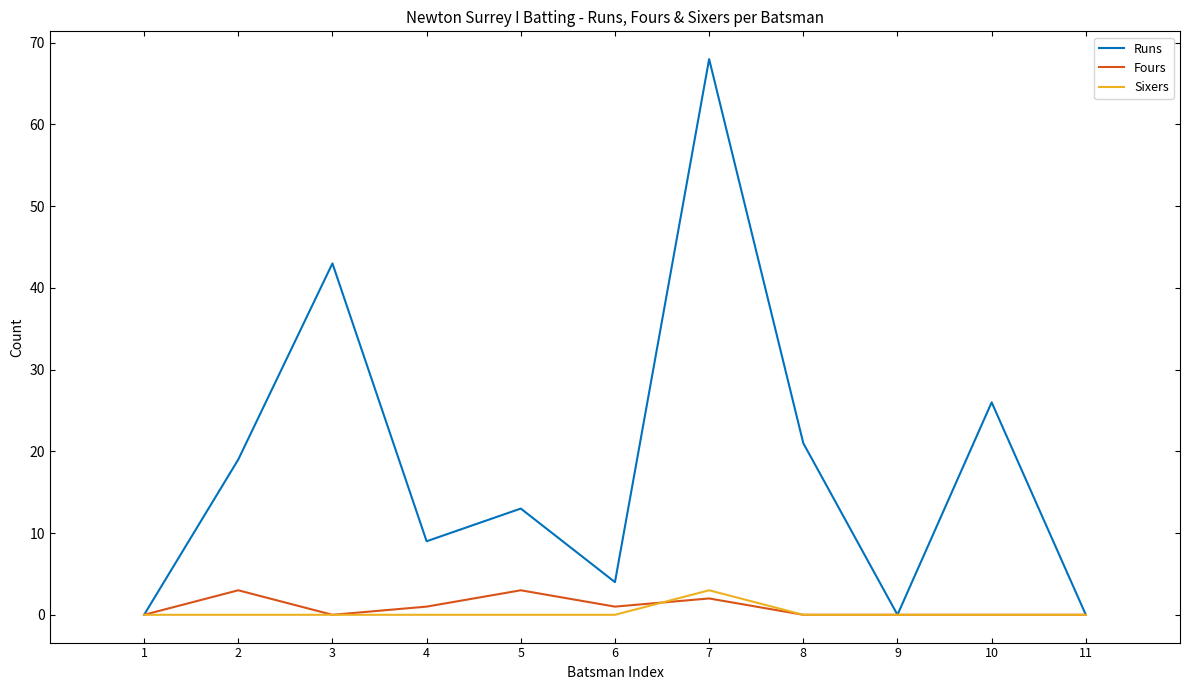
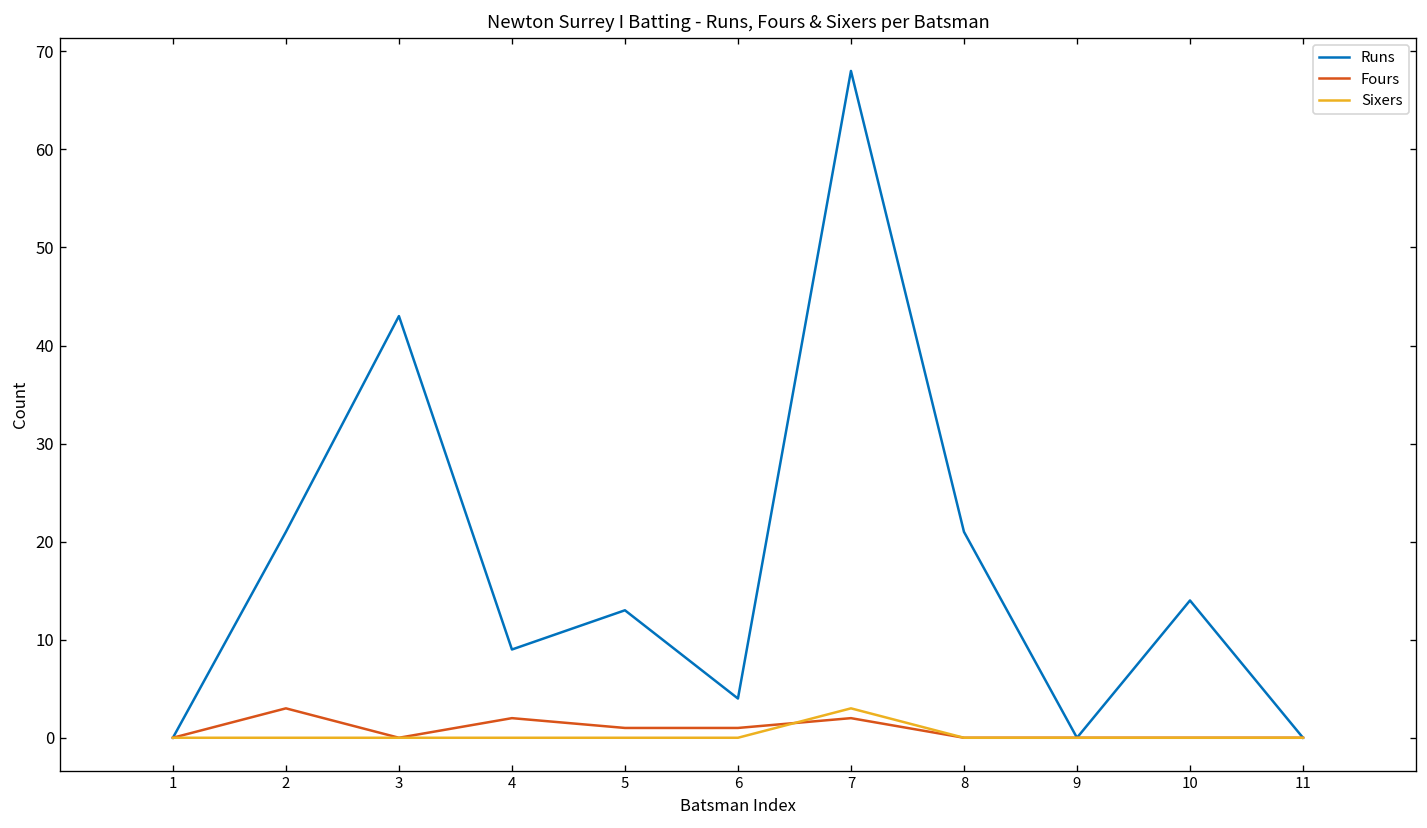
Runs, 2: 19 -> 21
Fours, 4: 1 -> 2
Fours, 5: 3 -> 1
Runs, 10: 26 -> 14
